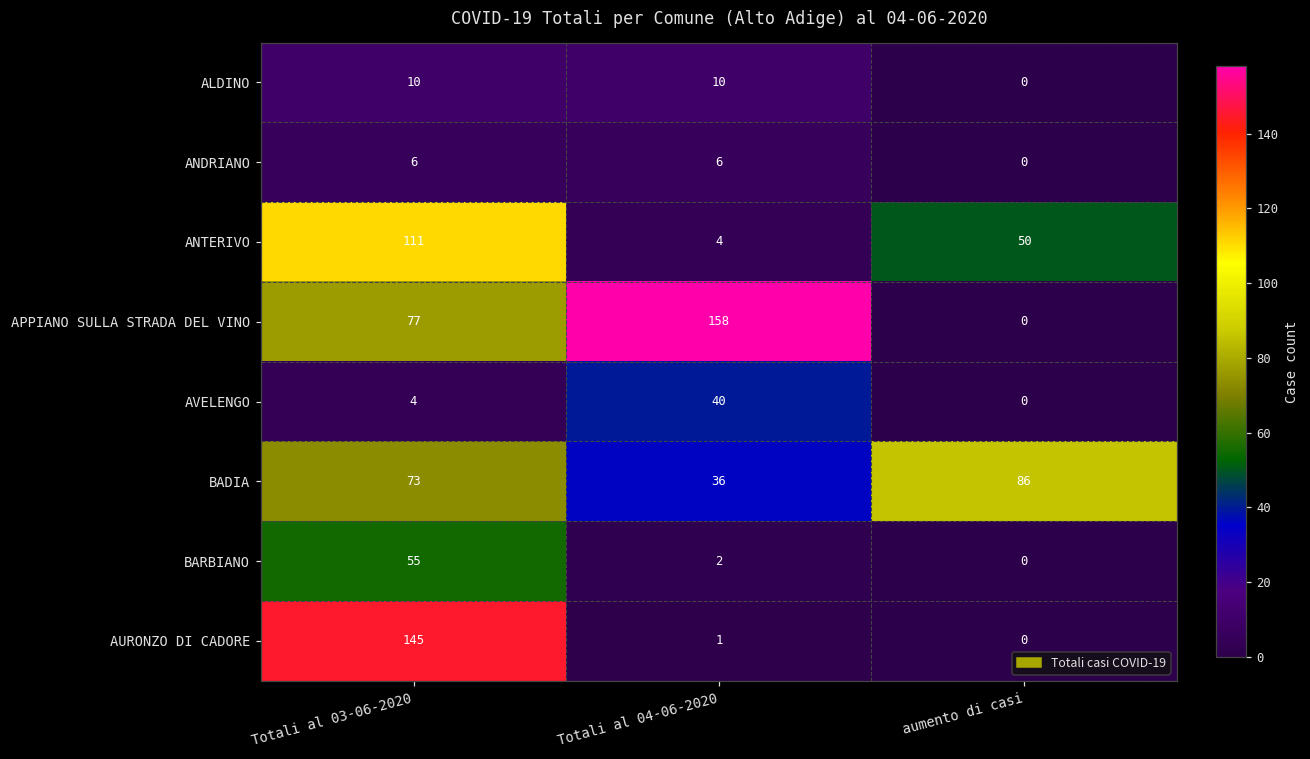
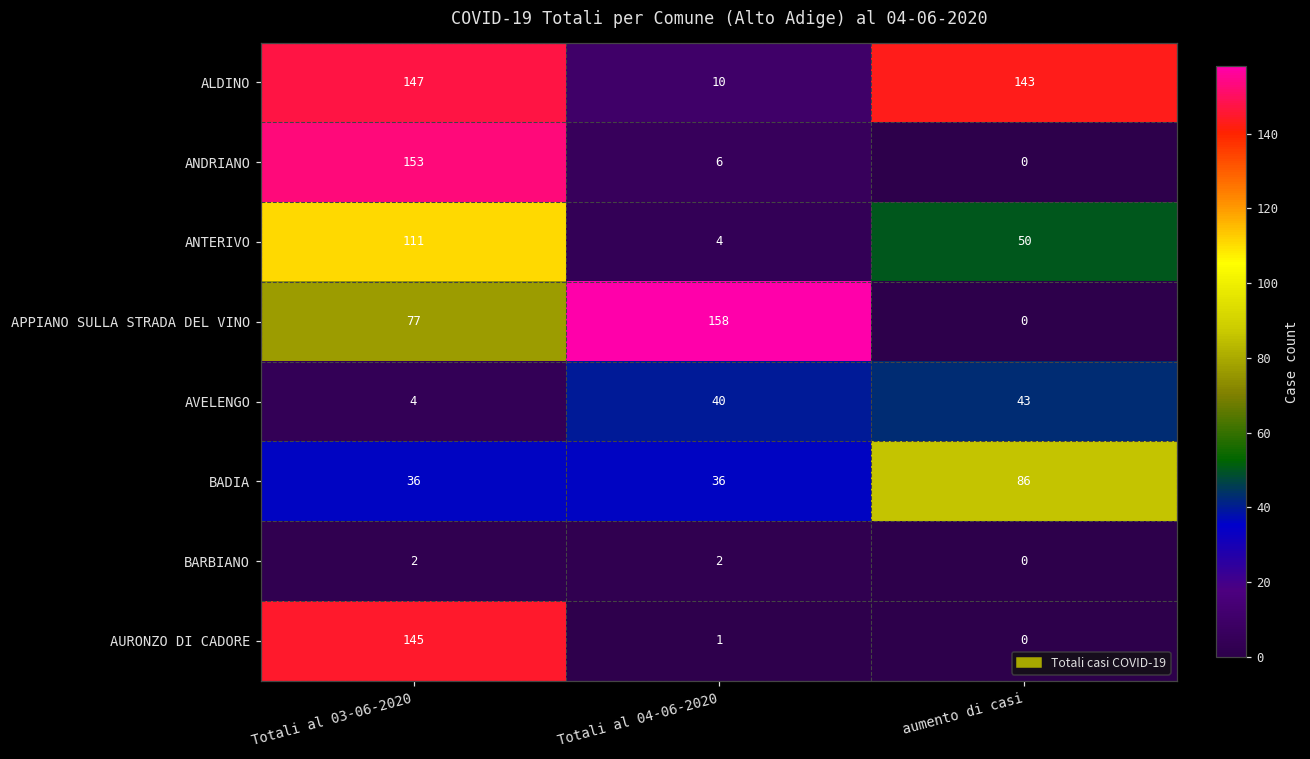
ALDINO, Totali al 03-06-2020: 10 -> 147
ALDINO, aumento di casi: 0 -> 143
ANDRIANO, Totali al 03-06-2020: 6 -> 153
AVELENGO, aumento di casi: 0 -> 43
BADIA, Totali al 03-06-2020: 73 -> 36
BARBIANO, Totali al 03-06-2020: 55 -> 2
